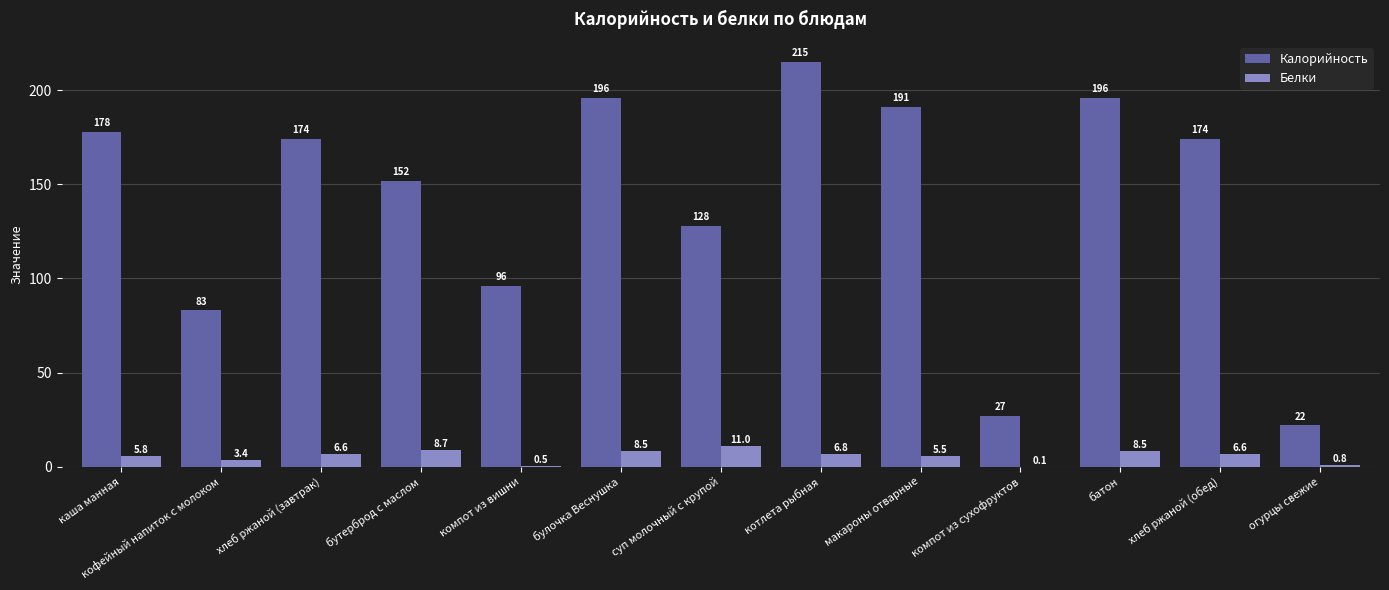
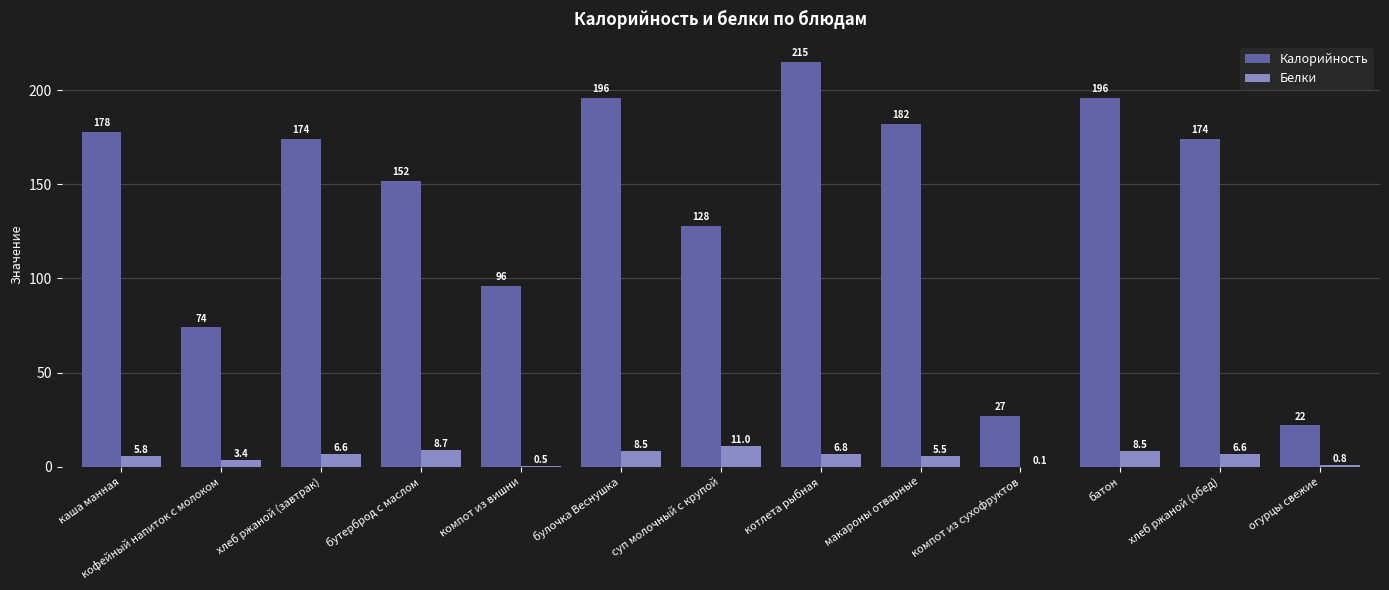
Калорийность, кофейный напиток с молоком: 83 -> 74
Калорийность, макароны отварные: 191 -> 182
